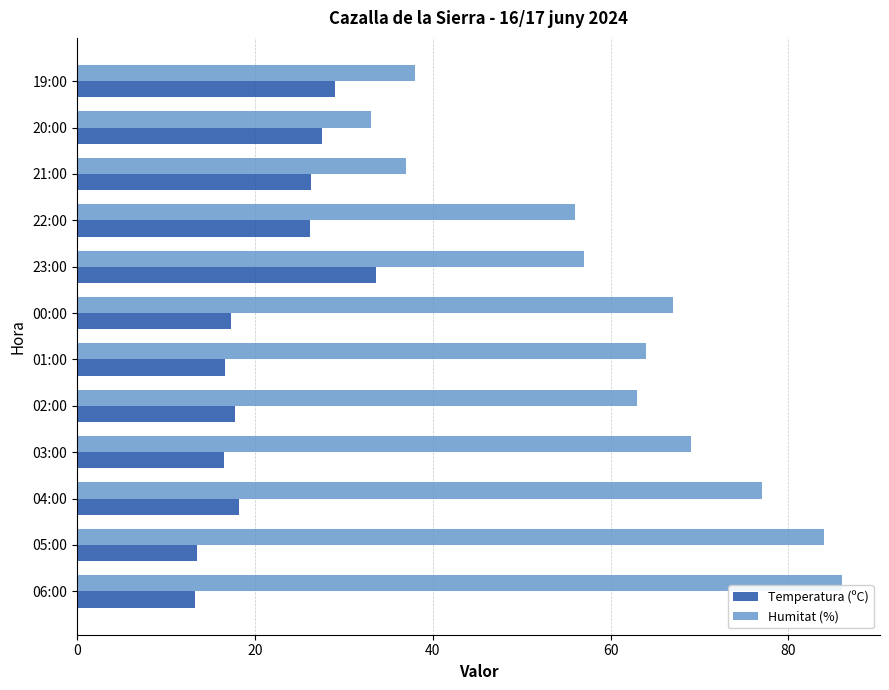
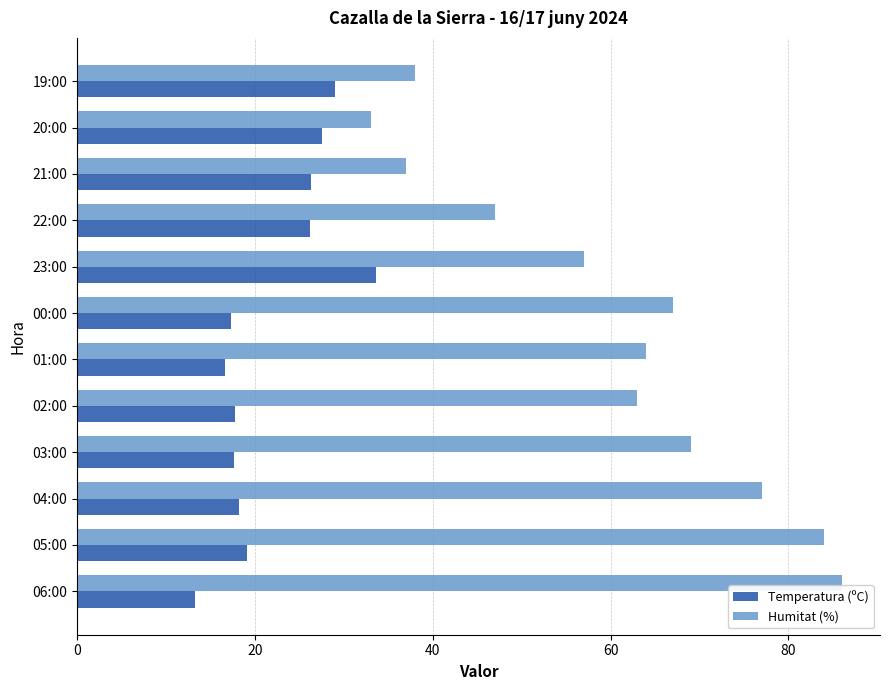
Humitat (%), 22:00: 56 -> 47
Temperatura (ºC), 03:00: 17 -> 18
Temperatura (ºC), 05:00: 14 -> 19
